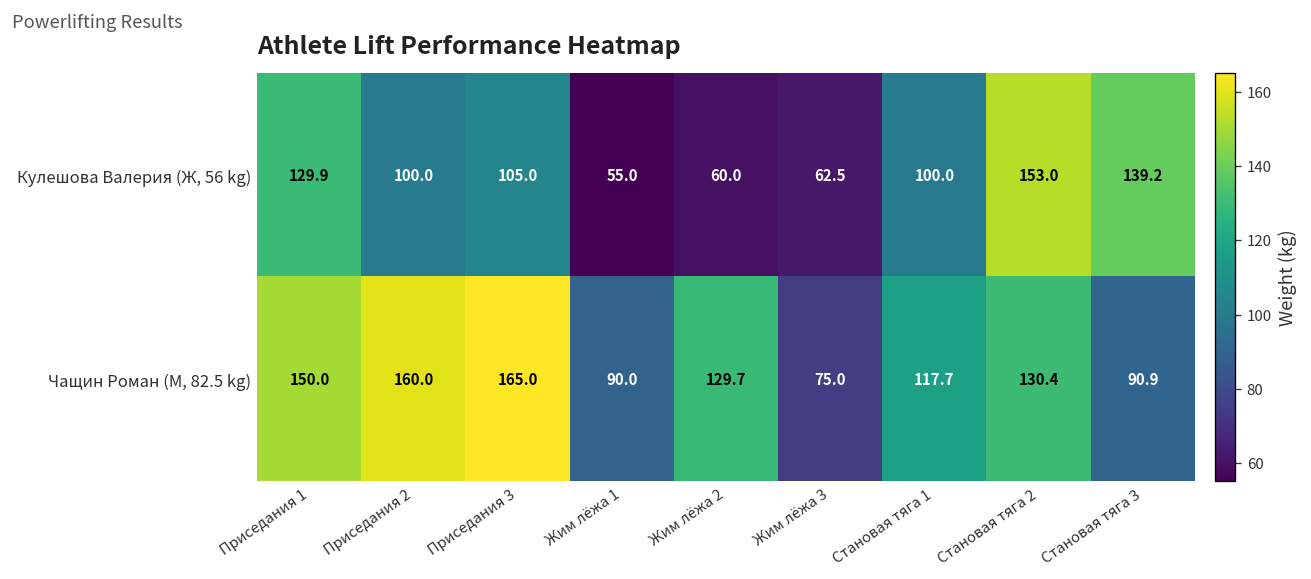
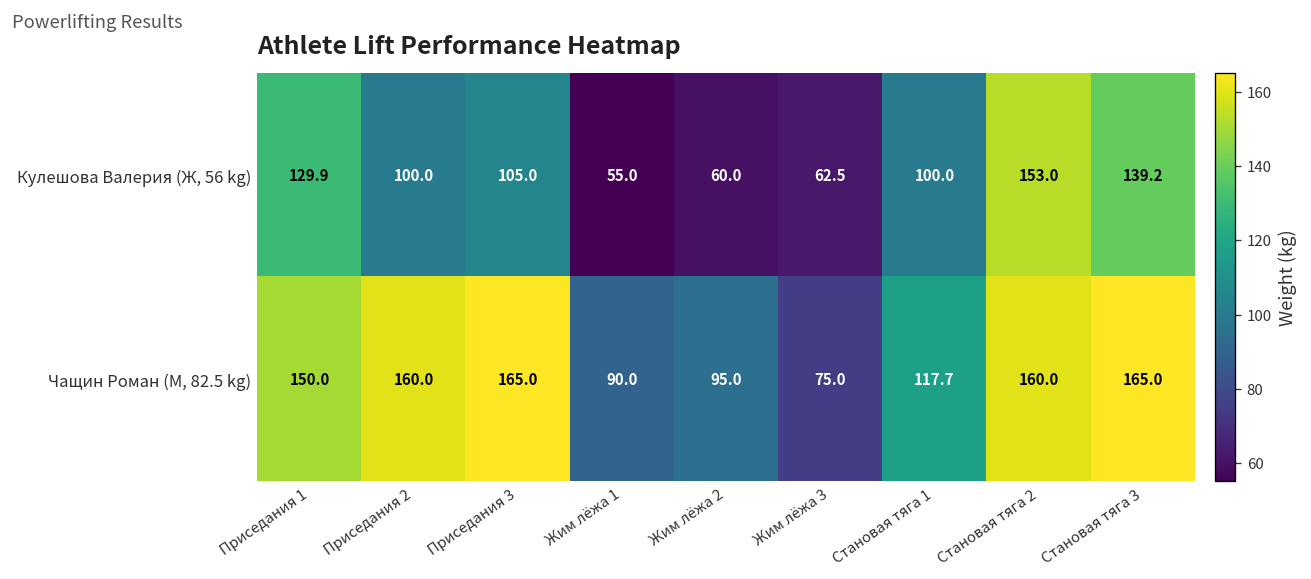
Чащин Роман (М, 82.5 kg), Жим лёжа 2: 129.7 -> 95.0
Чащин Роман (М, 82.5 kg), Становая тяга 2: 130.4 -> 160.0
Чащин Роман (М, 82.5 kg), Становая тяга 3: 90.9 -> 165.0
